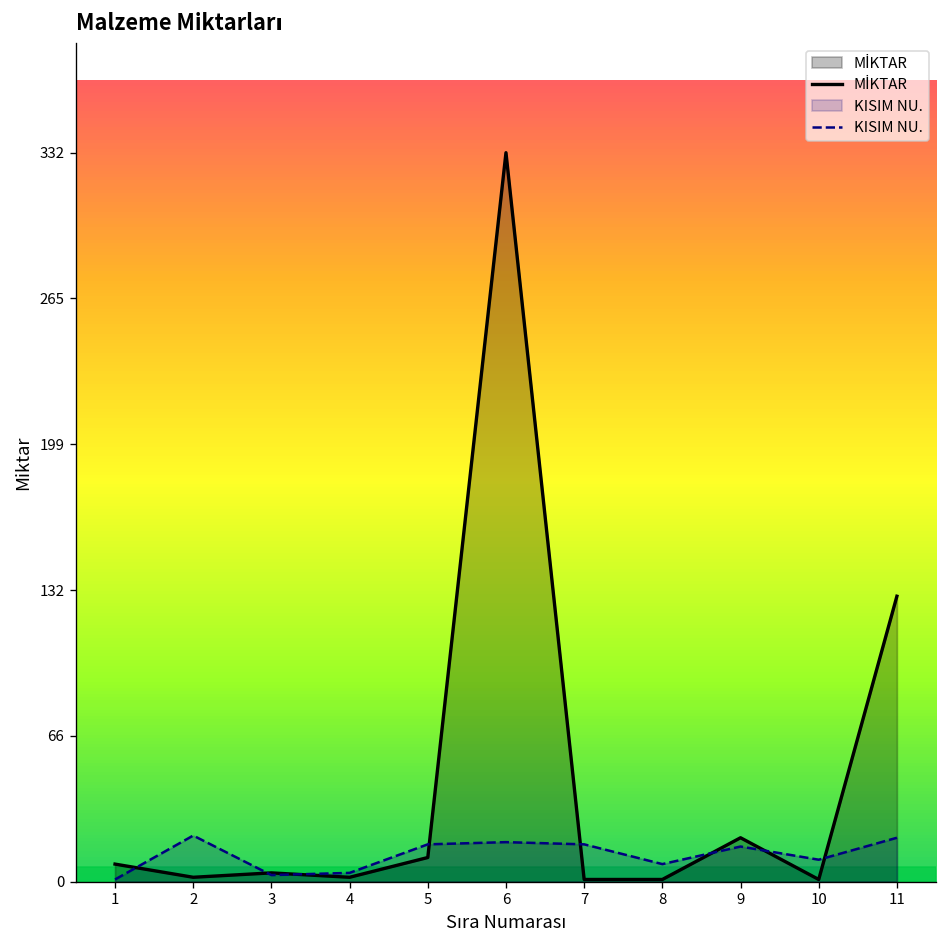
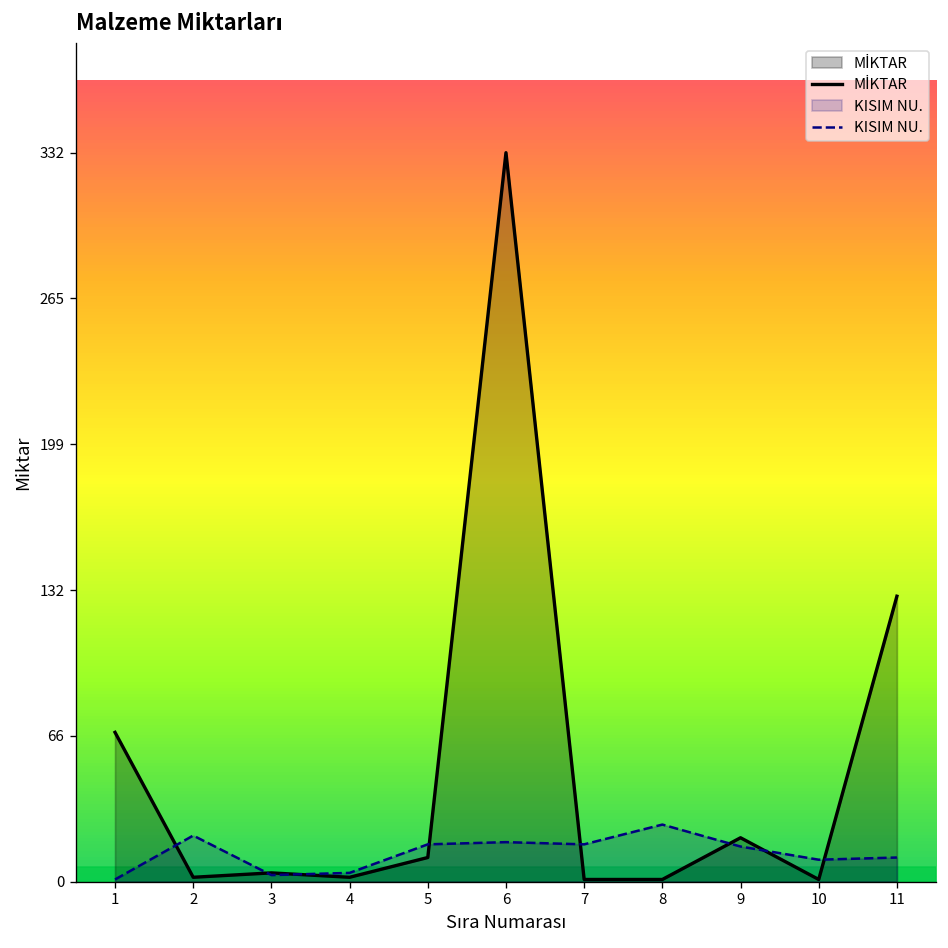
MİKTAR, 1: 8 -> 68
KISIM NU., 8: 8 -> 26
KISIM NU., 11: 20 -> 11
